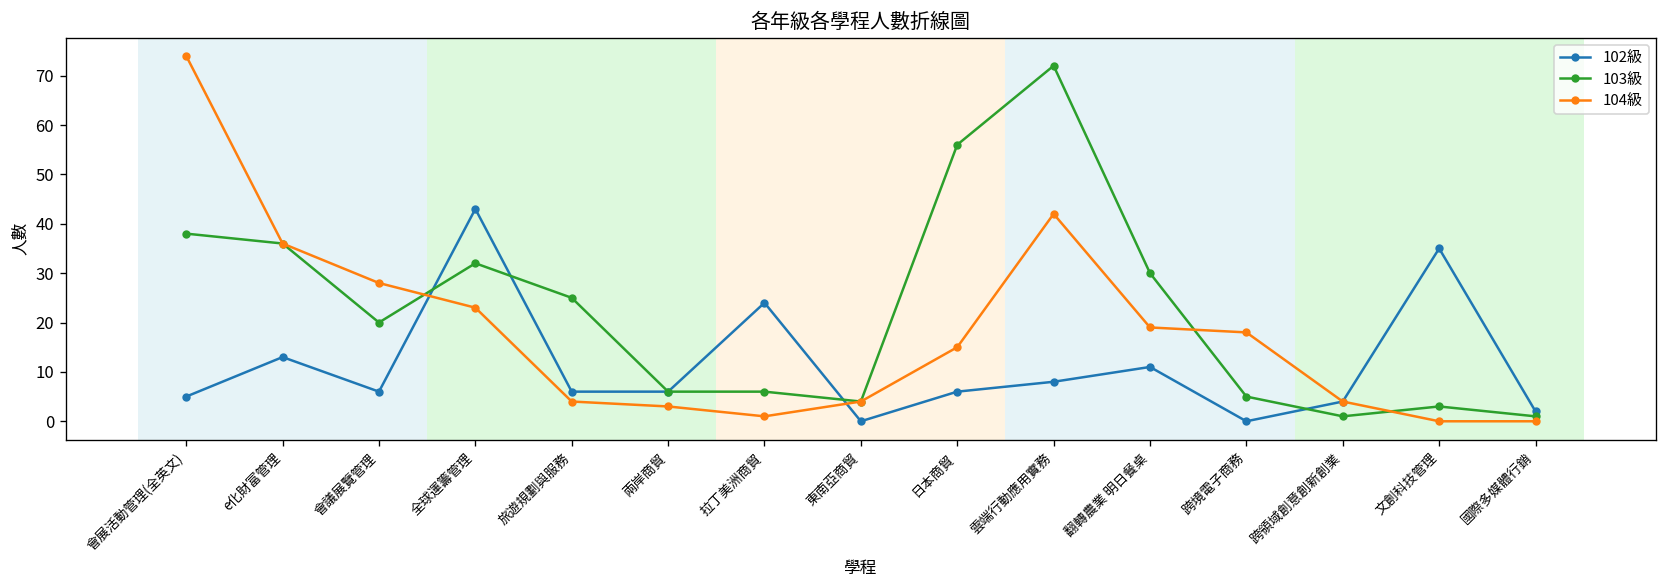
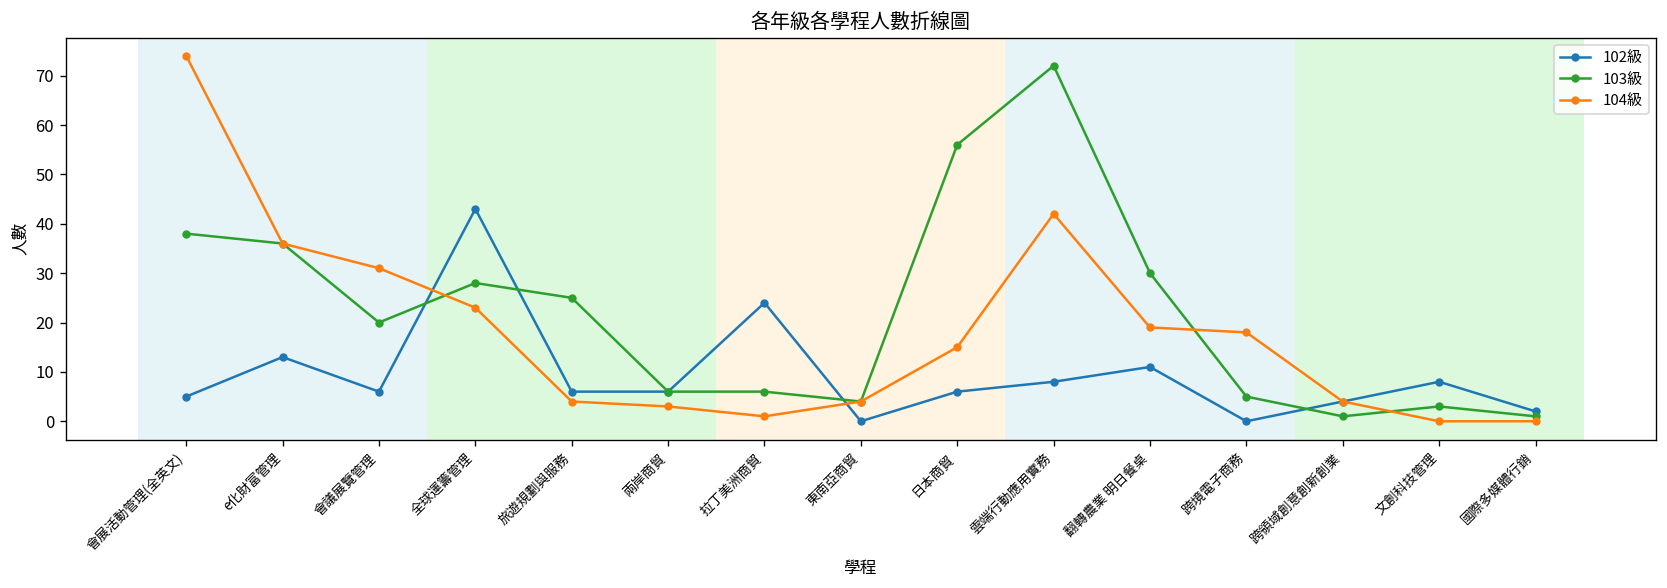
104級, 會議展覽管理: 28 -> 31
103級, 全球運籌管理: 32 -> 28
102級, 文創科技管理: 35 -> 8
